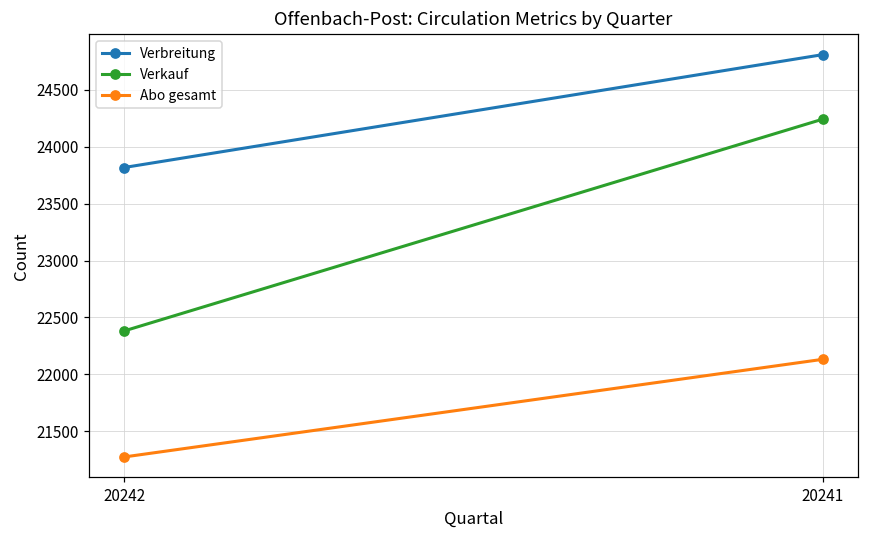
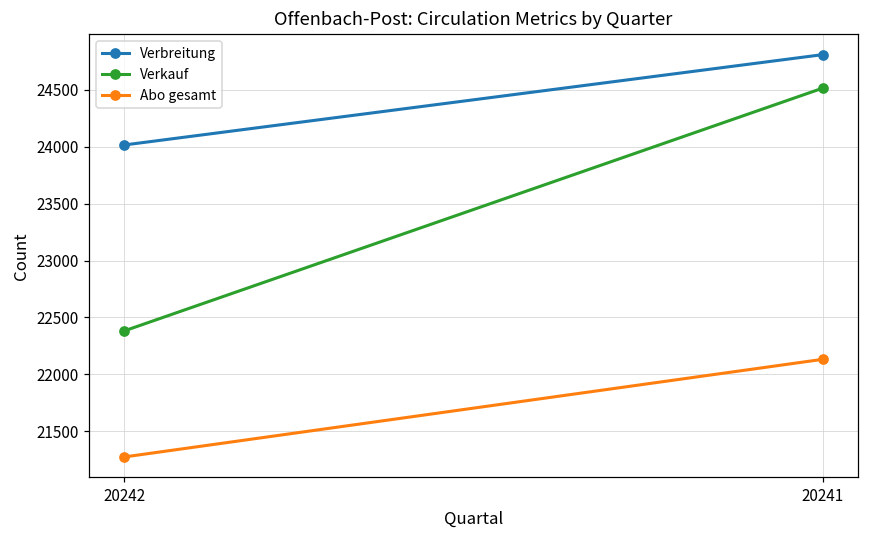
Verbreitung, 20242: 23820 -> 24020
Verkauf, 20241: 24240 -> 24520
